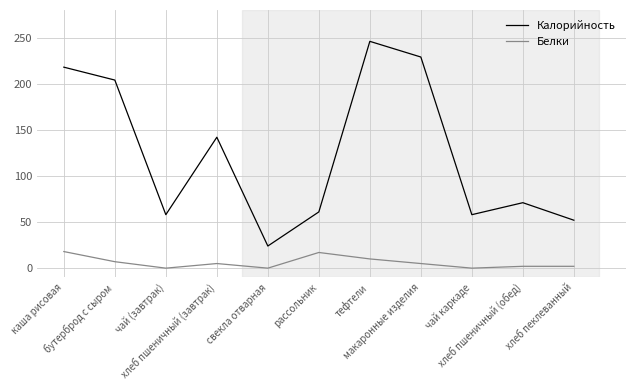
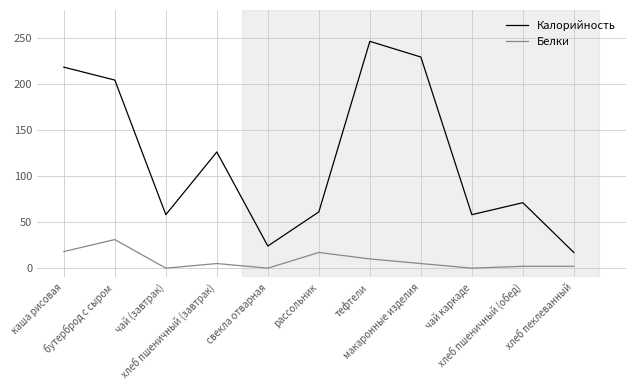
Белки, бутерброд с сыром: 10 -> 30
Калорийность, хлеб пшеничный (завтрак): 140 -> 130
Калорийность, хлеб пеклеванный: 50 -> 20
